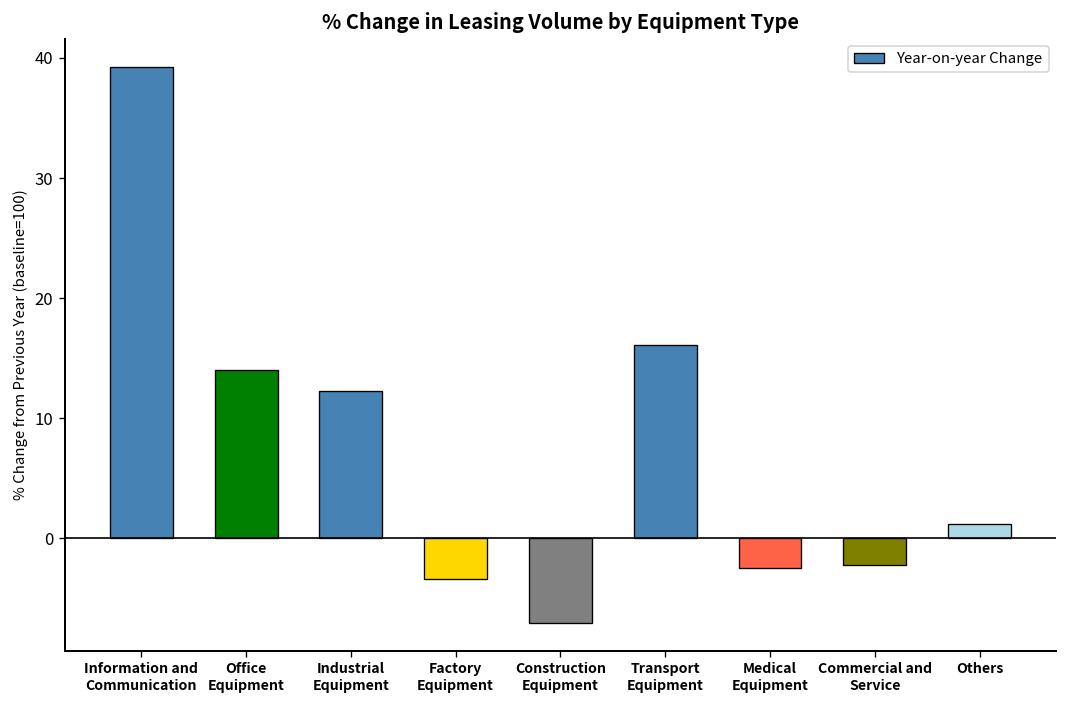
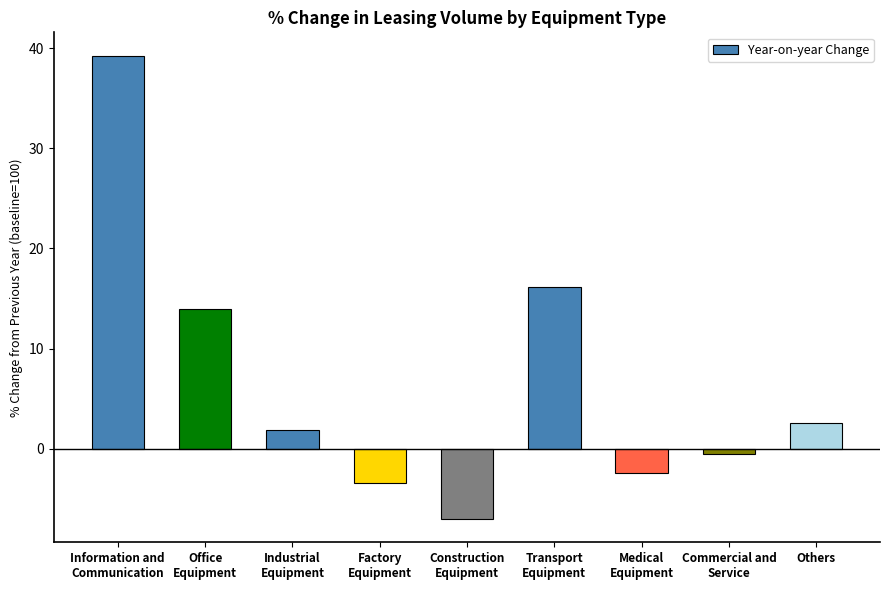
Industrial Equipment: 12.2 -> 1.9
Commercial and Service: -2.2 -> -0.6
Others: 1.2 -> 2.6
